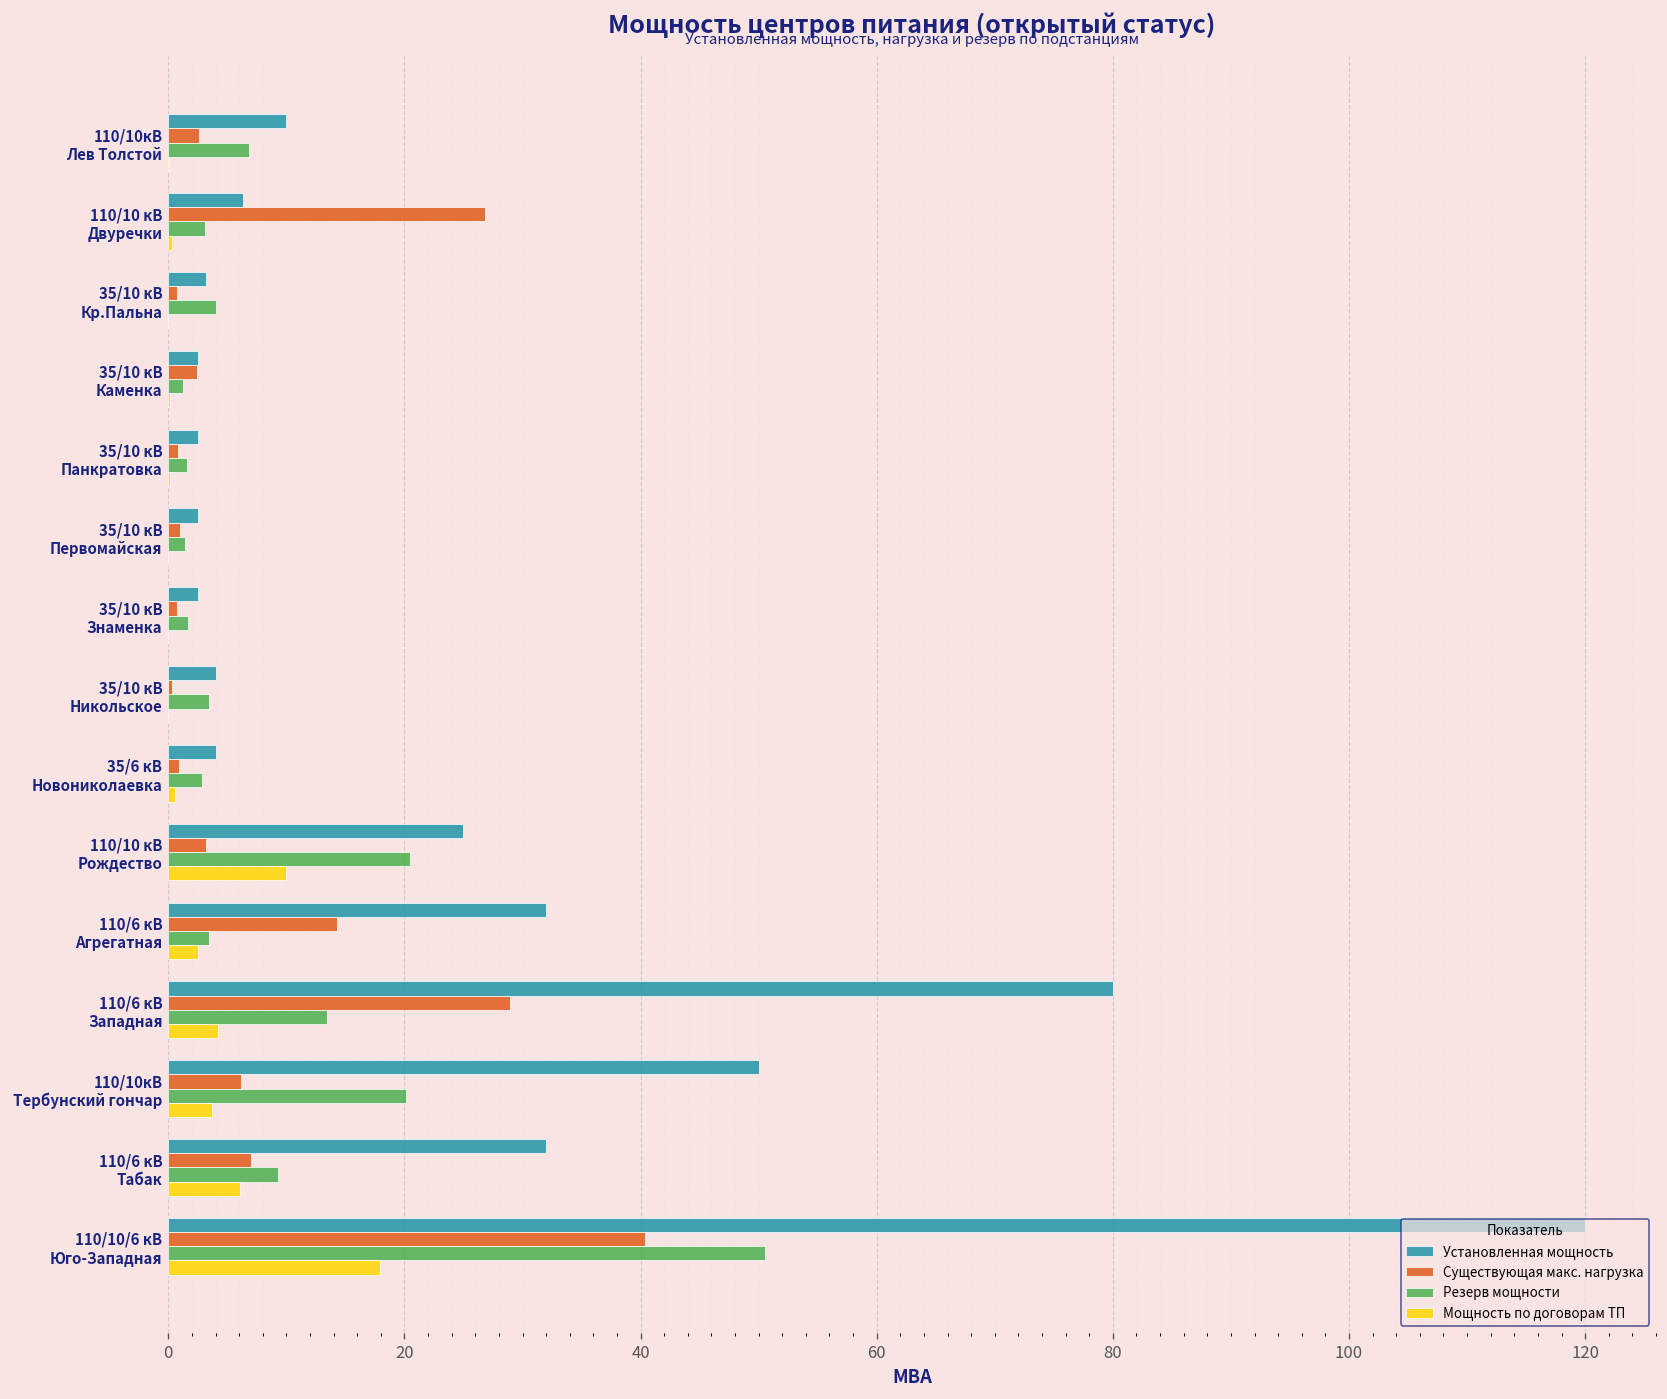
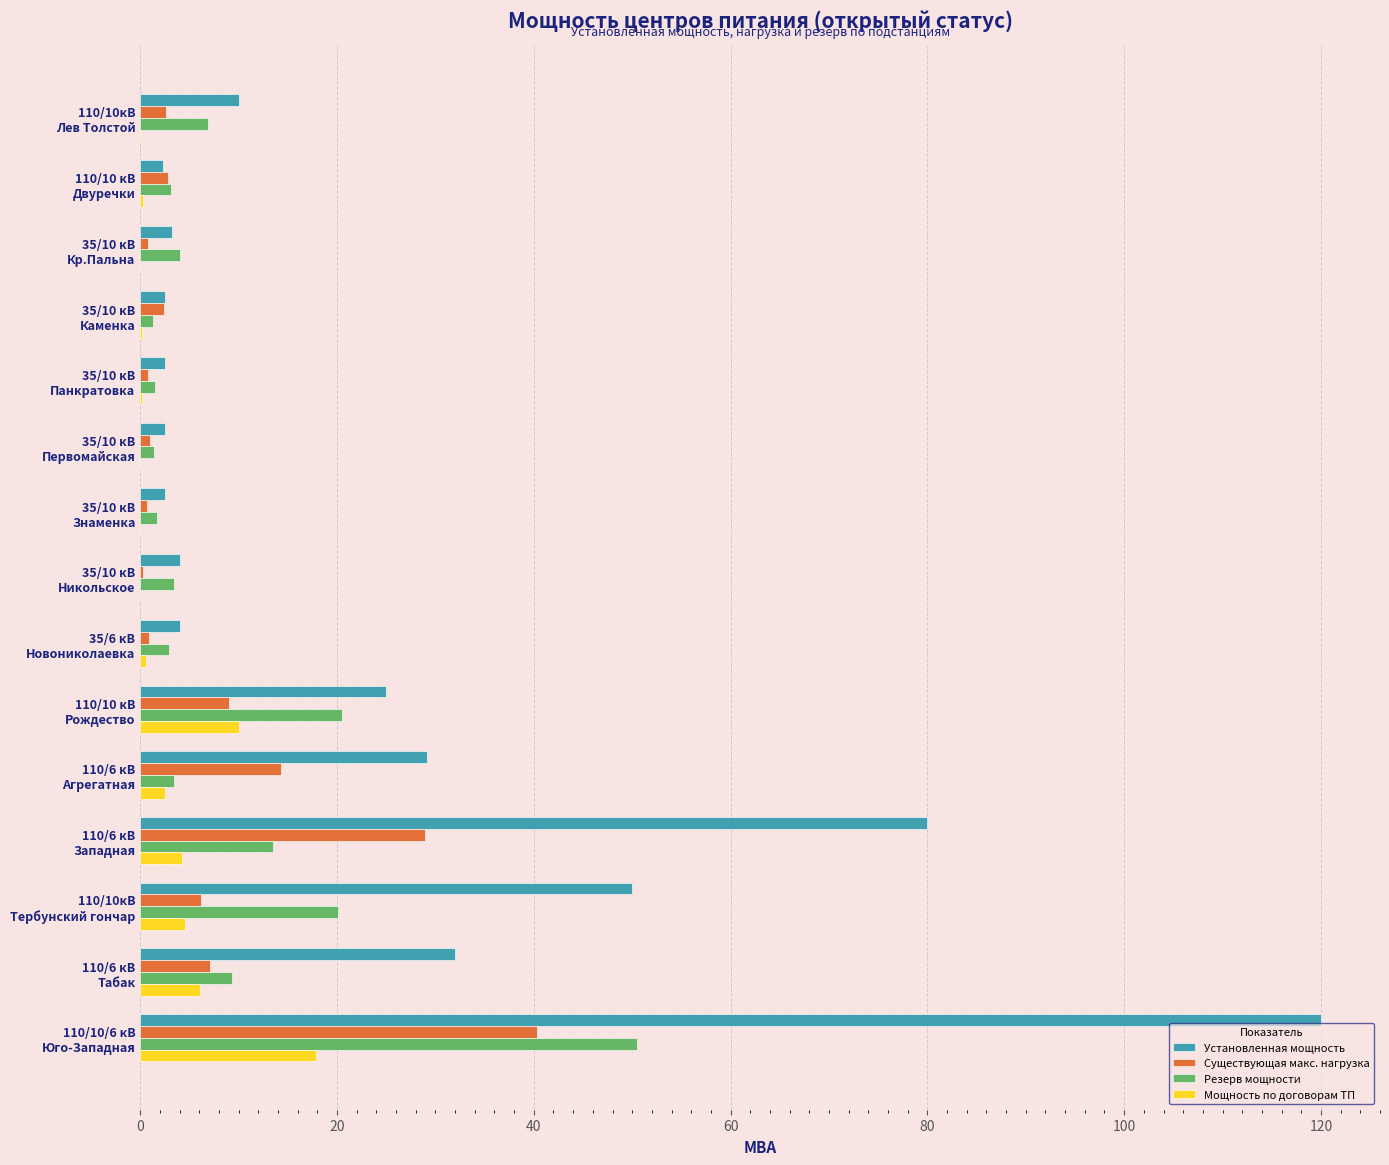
Установленная мощность, 110/10 кВ Двуречки: 6 -> 2
Существующая макс. нагрузка, 110/10 кВ Двуречки: 27 -> 3
Существующая макс. нагрузка, 110/10 кВ Рождество: 3 -> 9
Установленная мощность, 110/6 кВ Агрегатная: 32 -> 29
Мощность по договорам ТП, 110/10кВ Тербунский гончар: 4 -> 5
